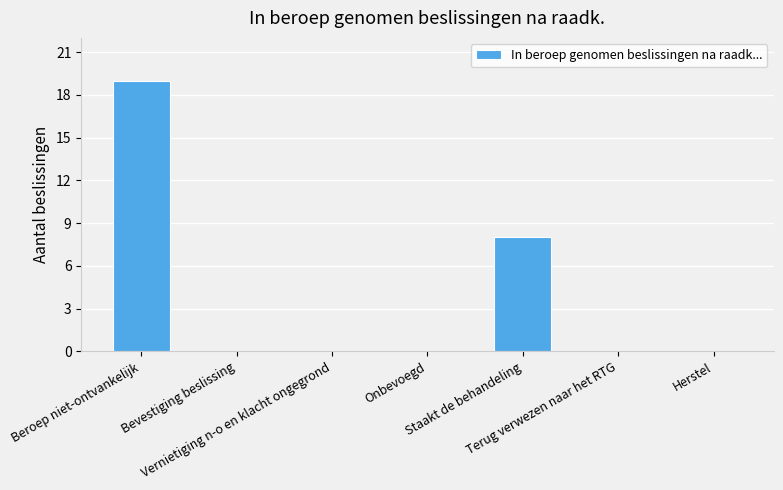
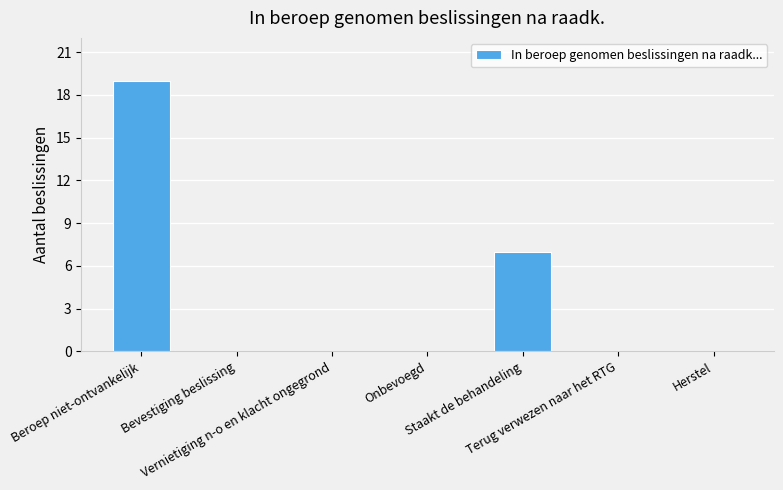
Staakt de behandeling: 8 -> 7
